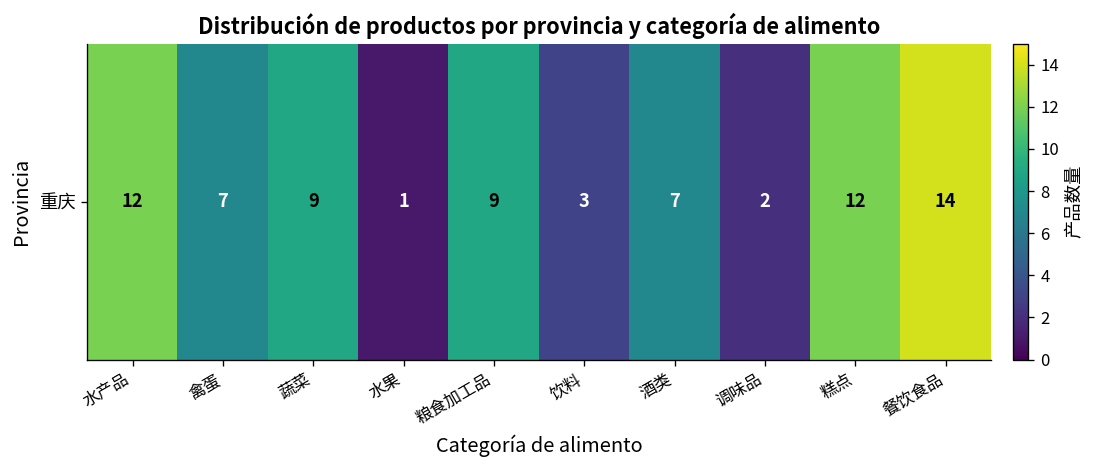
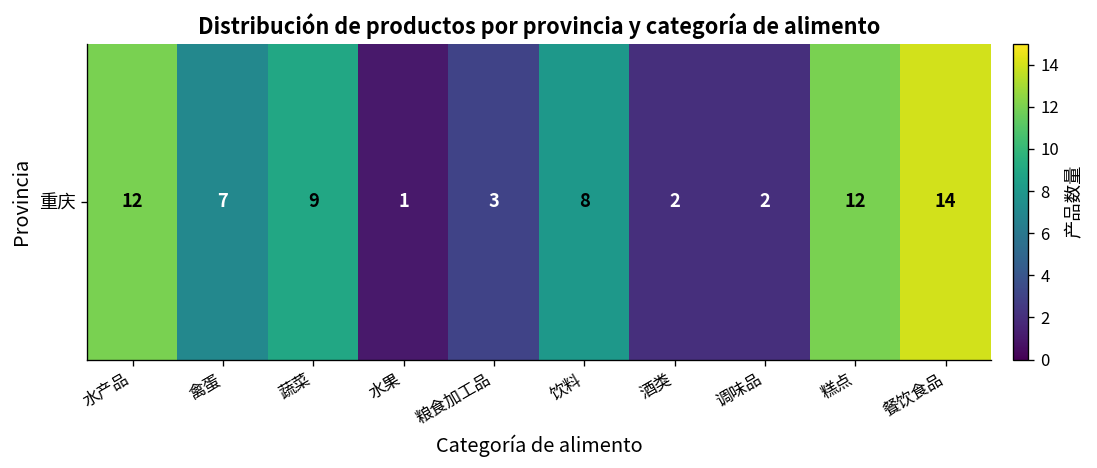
重庆, 粮食加工品: 9 -> 3
重庆, 饮料: 3 -> 8
重庆, 酒类: 7 -> 2
